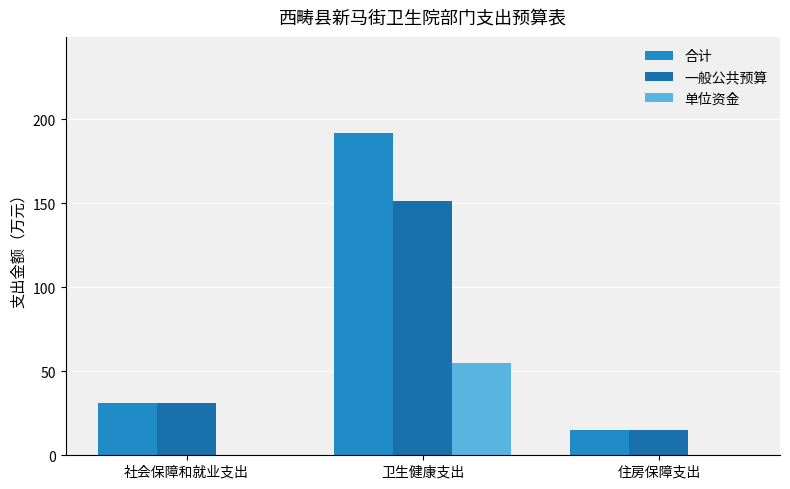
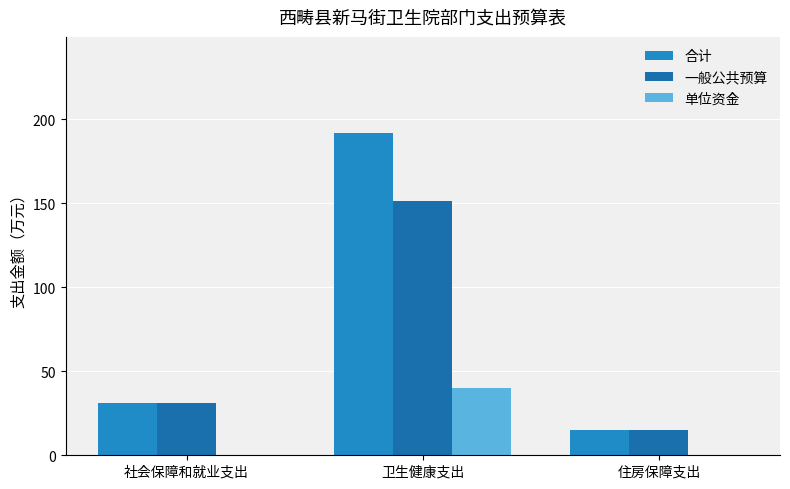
单位资金, 卫生健康支出: 55 -> 40
